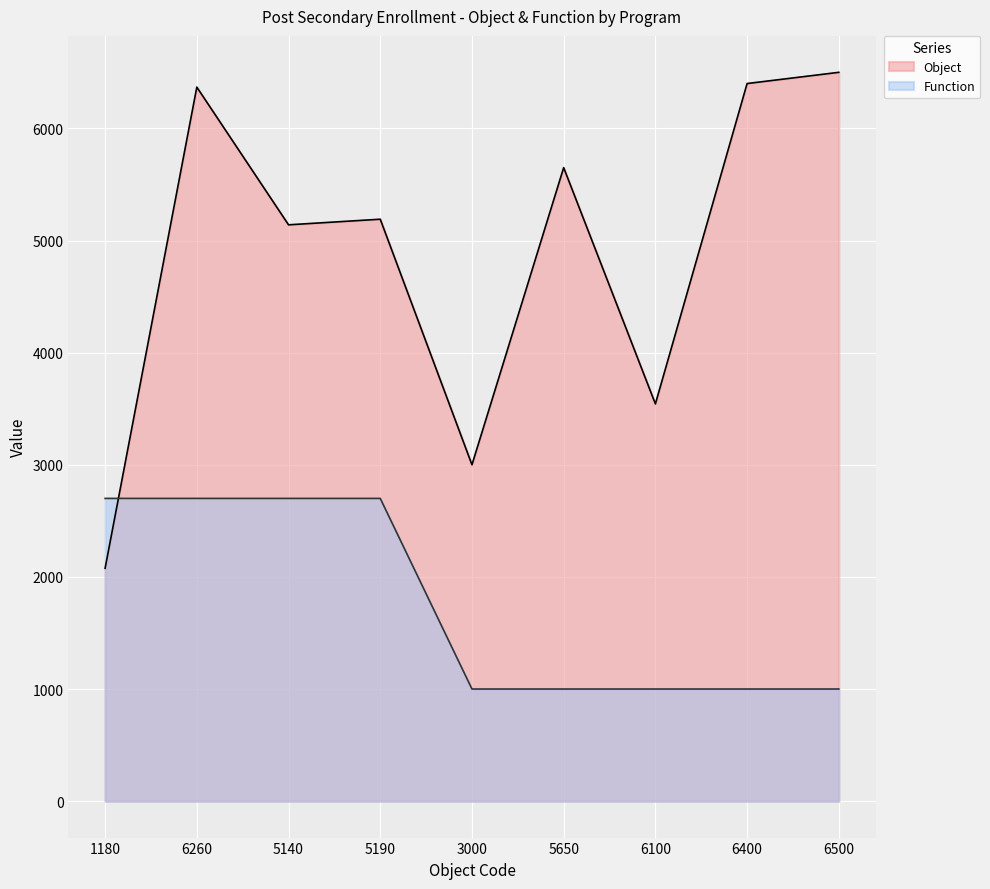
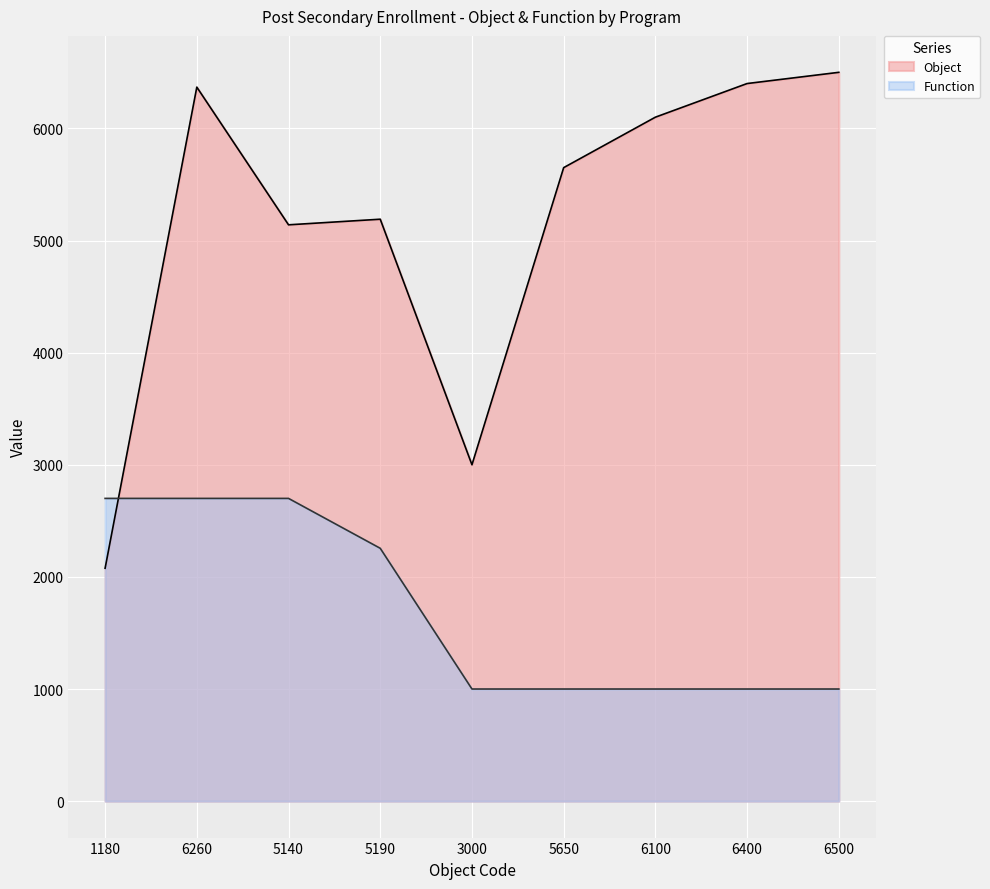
Function, 5190: 2700 -> 2260
Object, 6100: 3540 -> 6100
